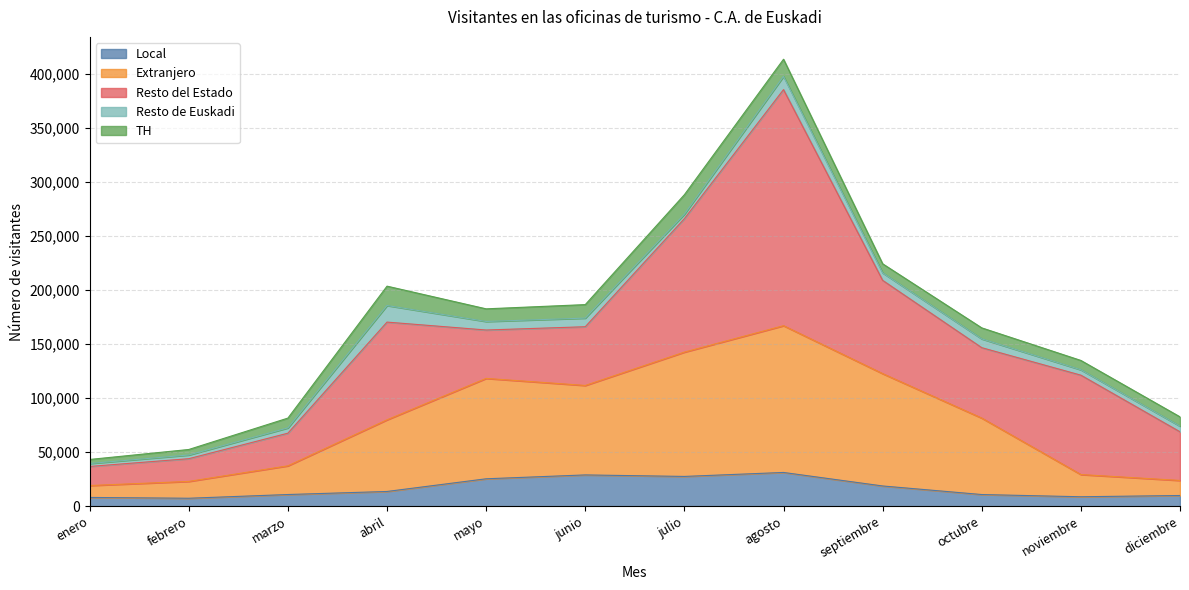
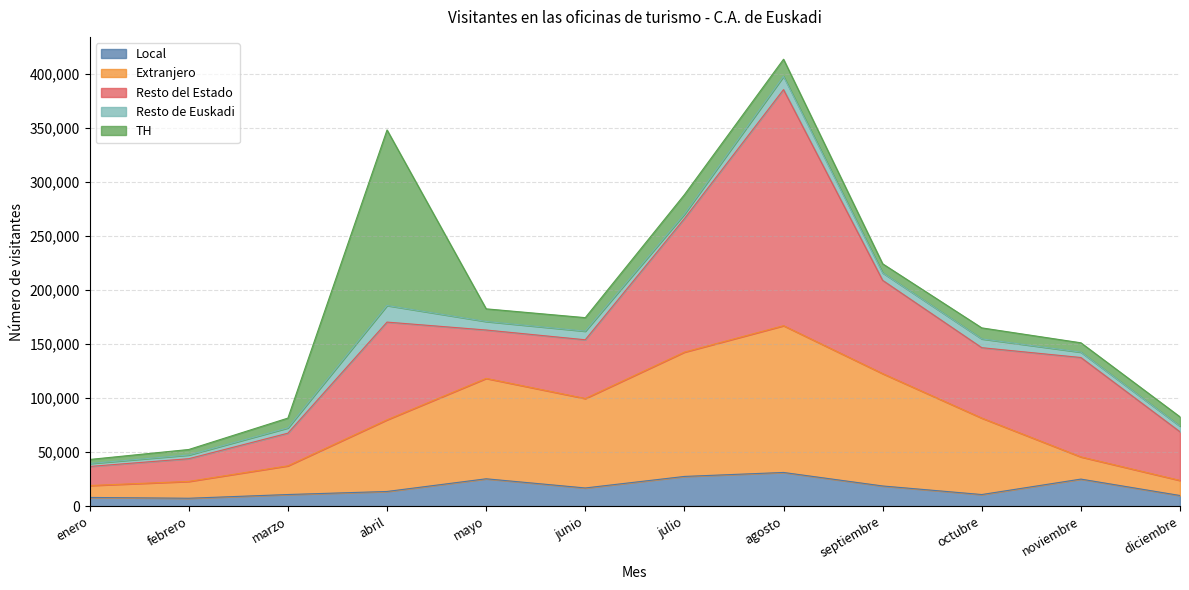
TH, abril: 18,000 -> 163,000
Local, junio: 29,000 -> 17,000
Local, noviembre: 9,000 -> 25,000
